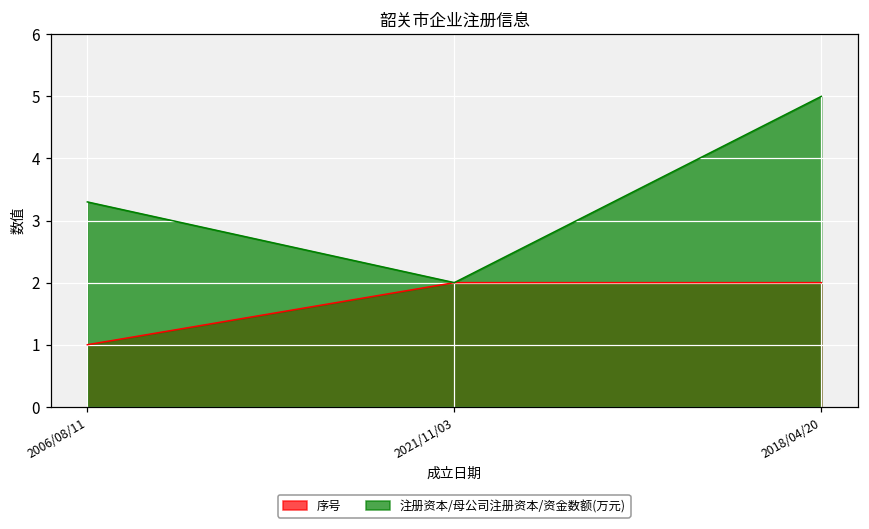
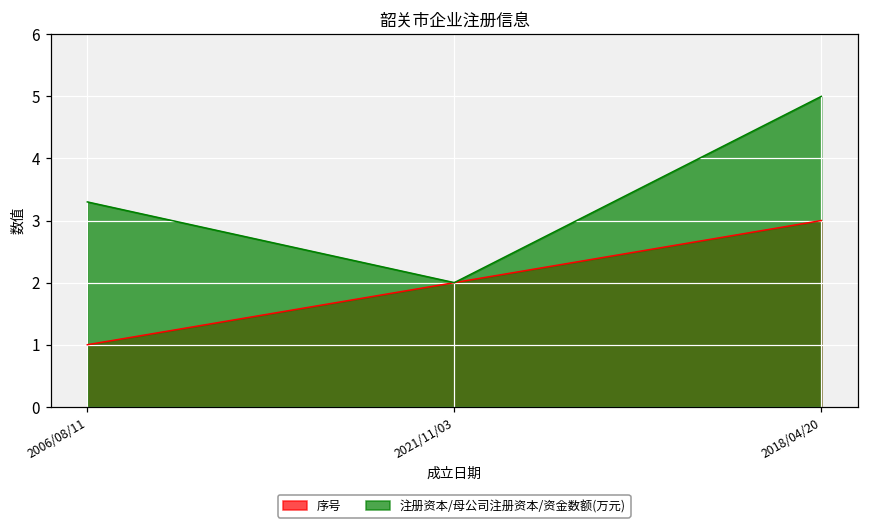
序号, 2018/04/20: 2 -> 3
